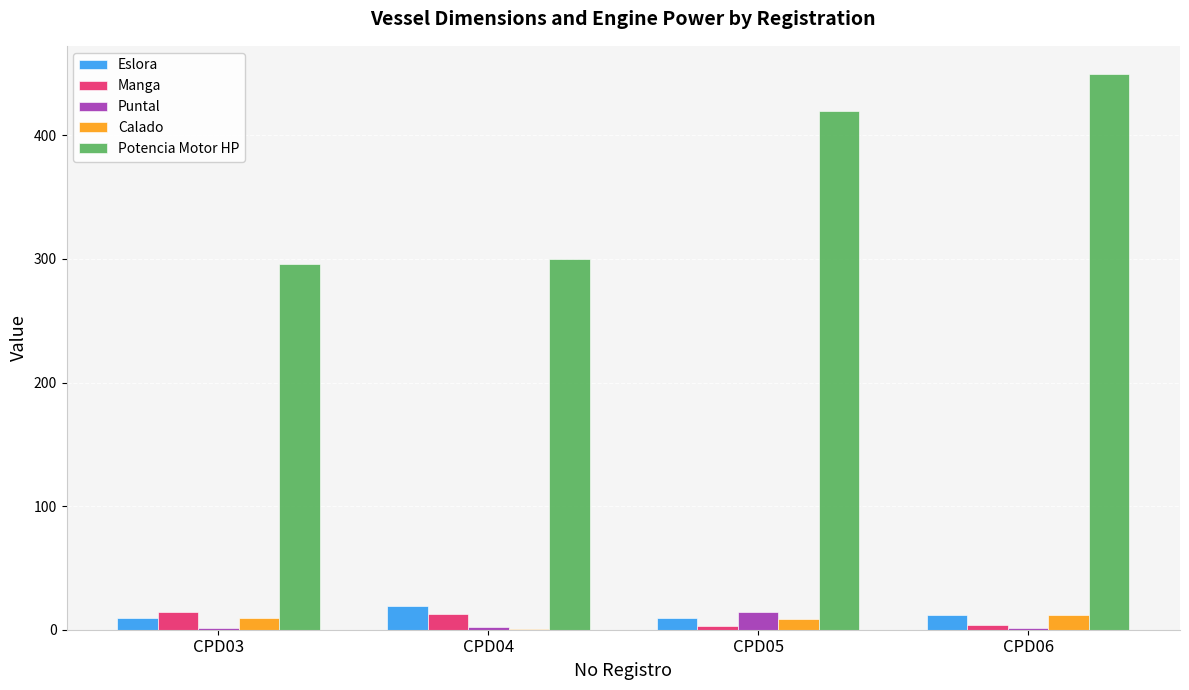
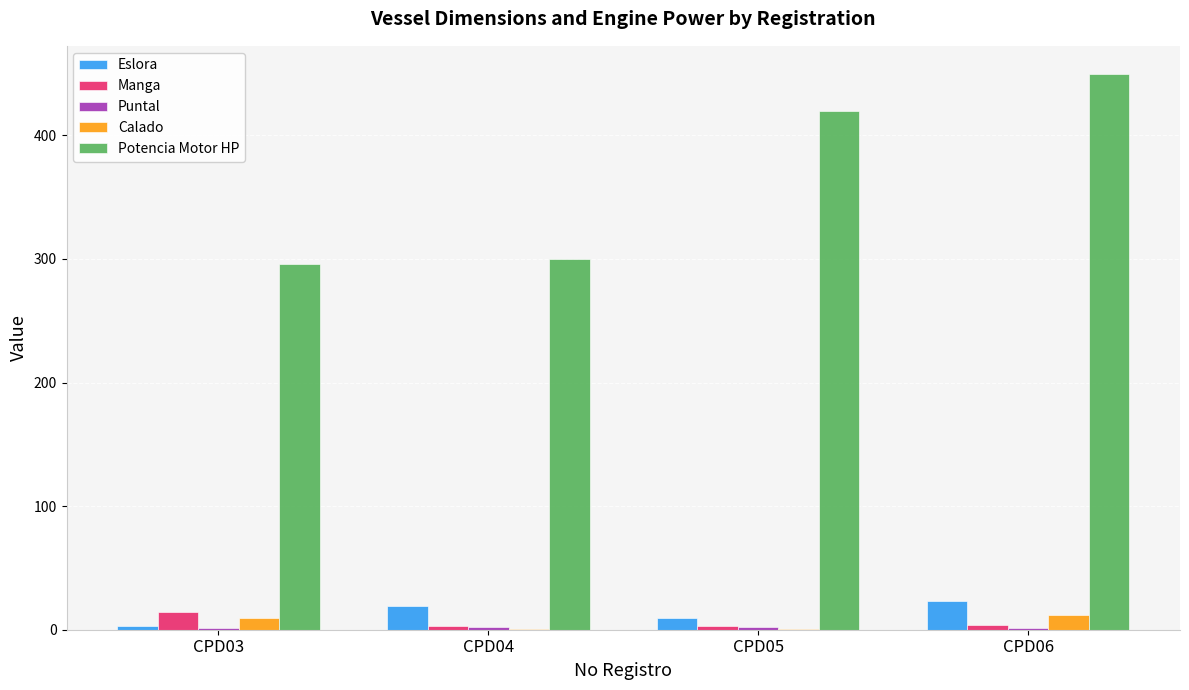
Eslora, CPD03: 10 -> 3
Manga, CPD04: 13 -> 3
Puntal, CPD05: 14 -> 2
Calado, CPD05: 9 -> 1
Eslora, CPD06: 12 -> 23
